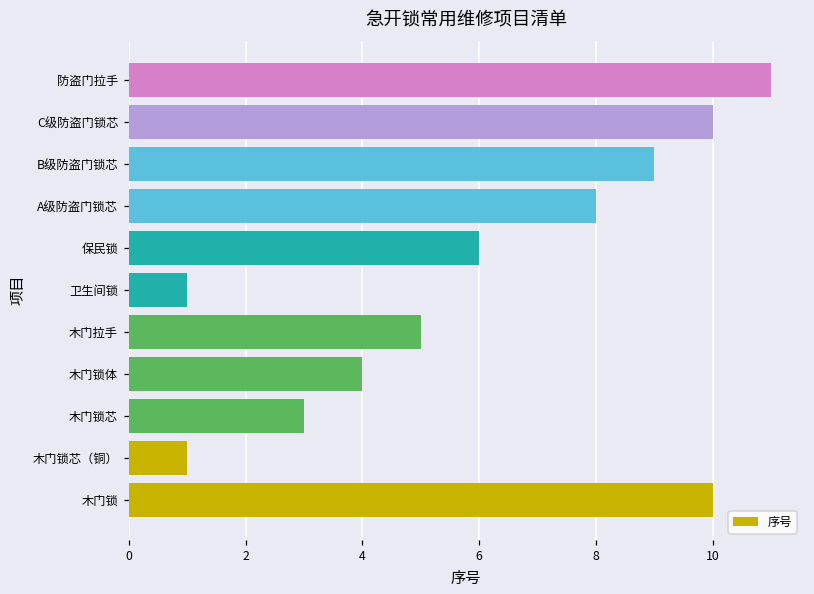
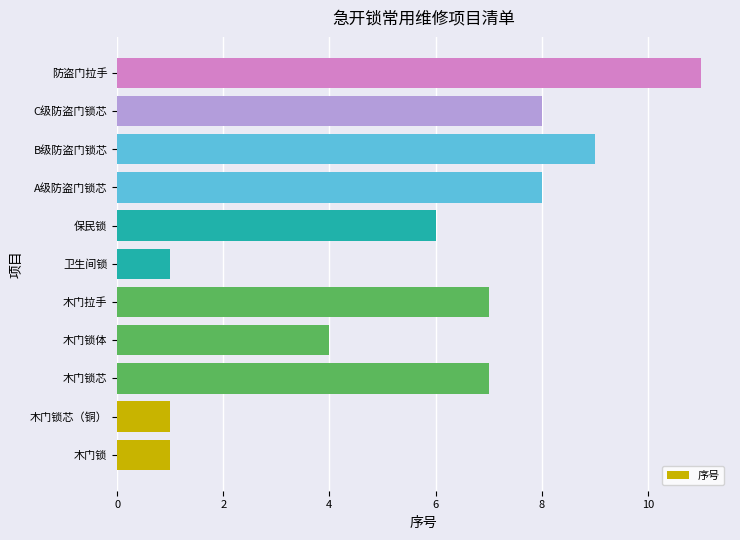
C级防盗门锁芯: 10 -> 8
木门拉手: 5 -> 7
木门锁芯: 3 -> 7
木门锁: 10 -> 1
